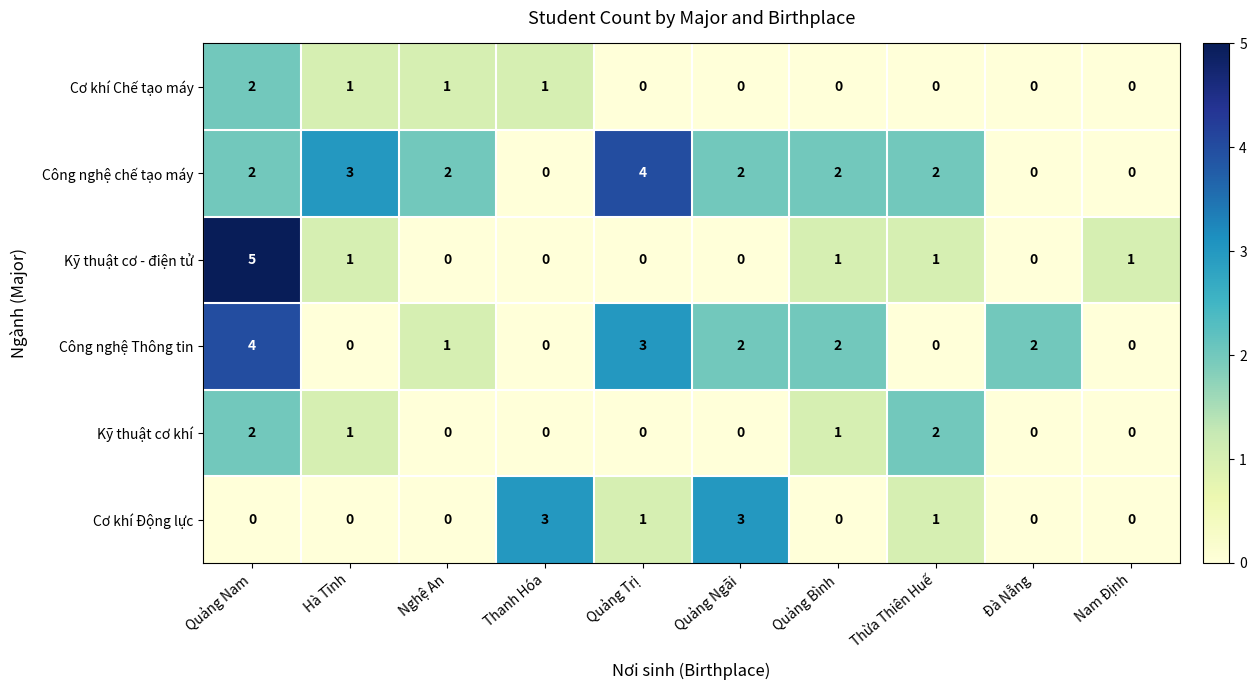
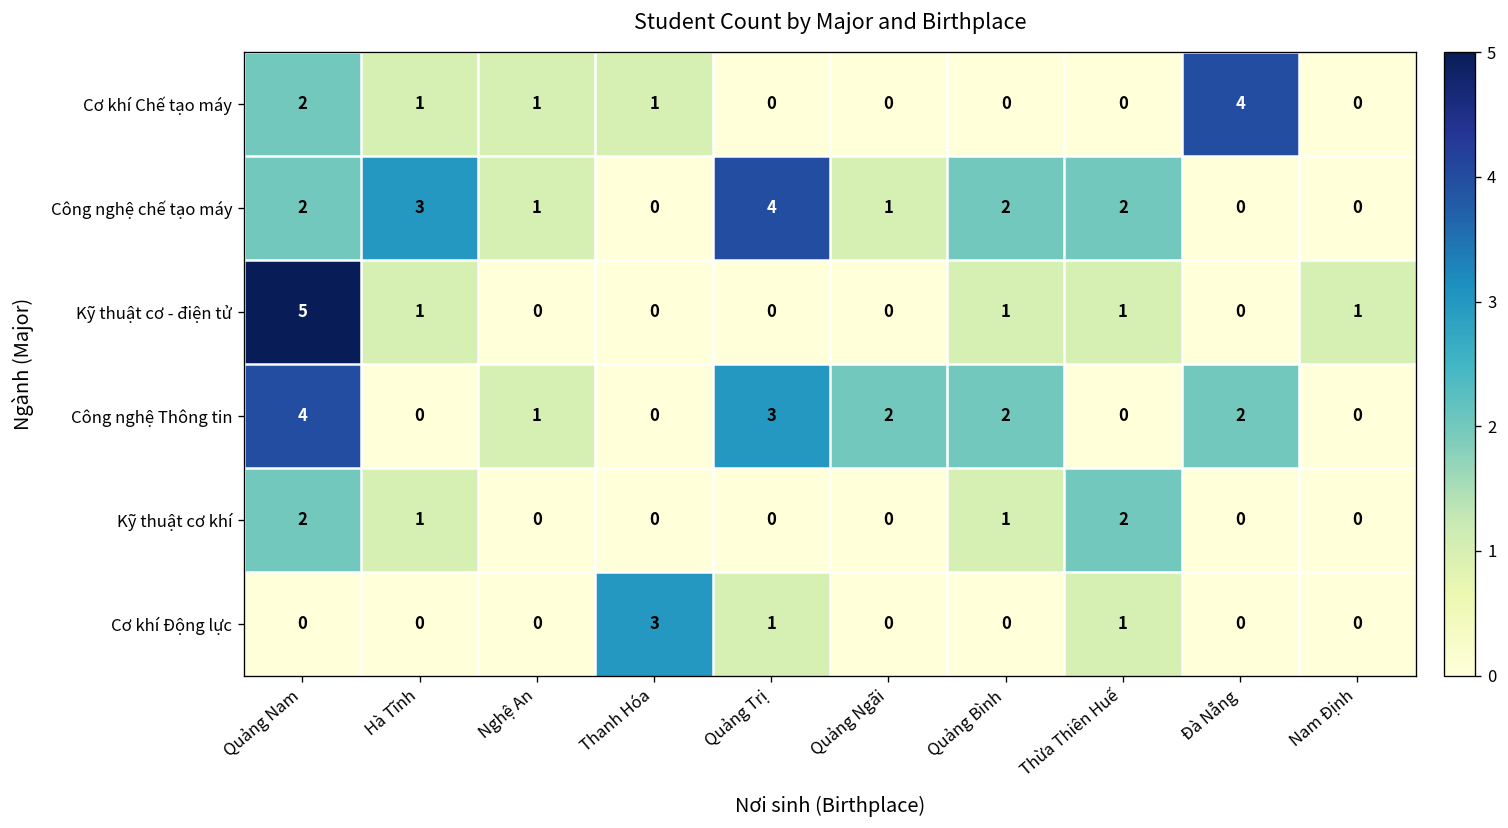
Cơ khí Chế tạo máy, Đà Nẵng: 0 -> 4
Công nghệ chế tạo máy, Nghệ An: 2 -> 1
Công nghệ chế tạo máy, Quảng Ngãi: 2 -> 1
Cơ khí Động lực, Quảng Ngãi: 3 -> 0
